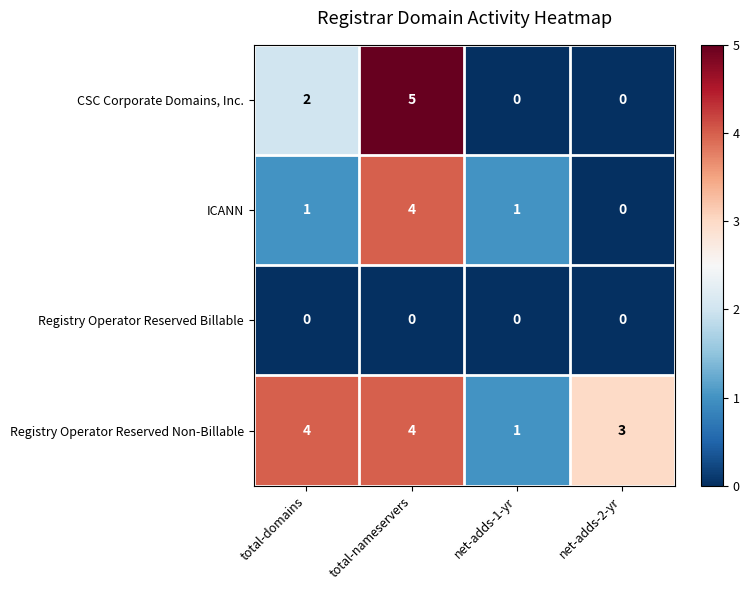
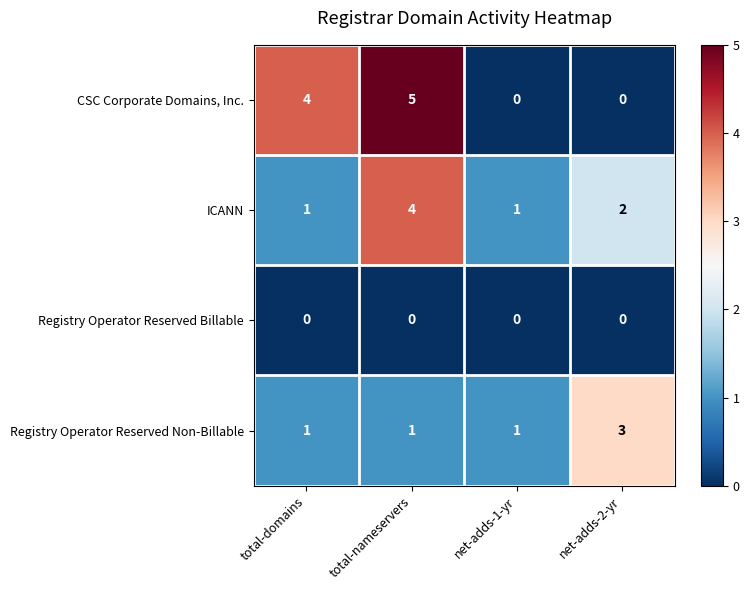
CSC Corporate Domains, Inc., total-domains: 2 -> 4
ICANN, net-adds-2-yr: 0 -> 2
Registry Operator Reserved Non-Billable, total-domains: 4 -> 1
Registry Operator Reserved Non-Billable, total-nameservers: 4 -> 1
